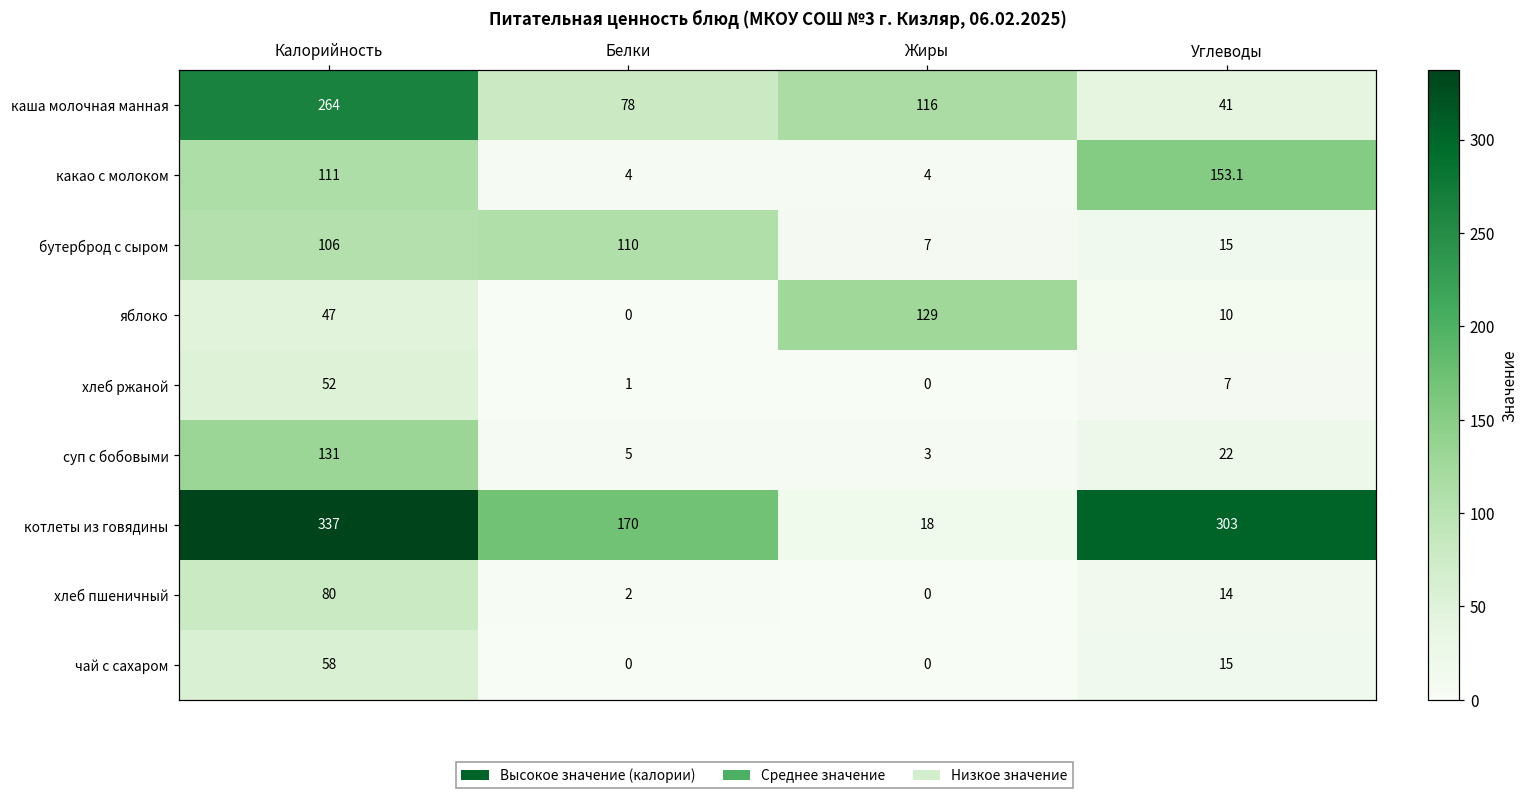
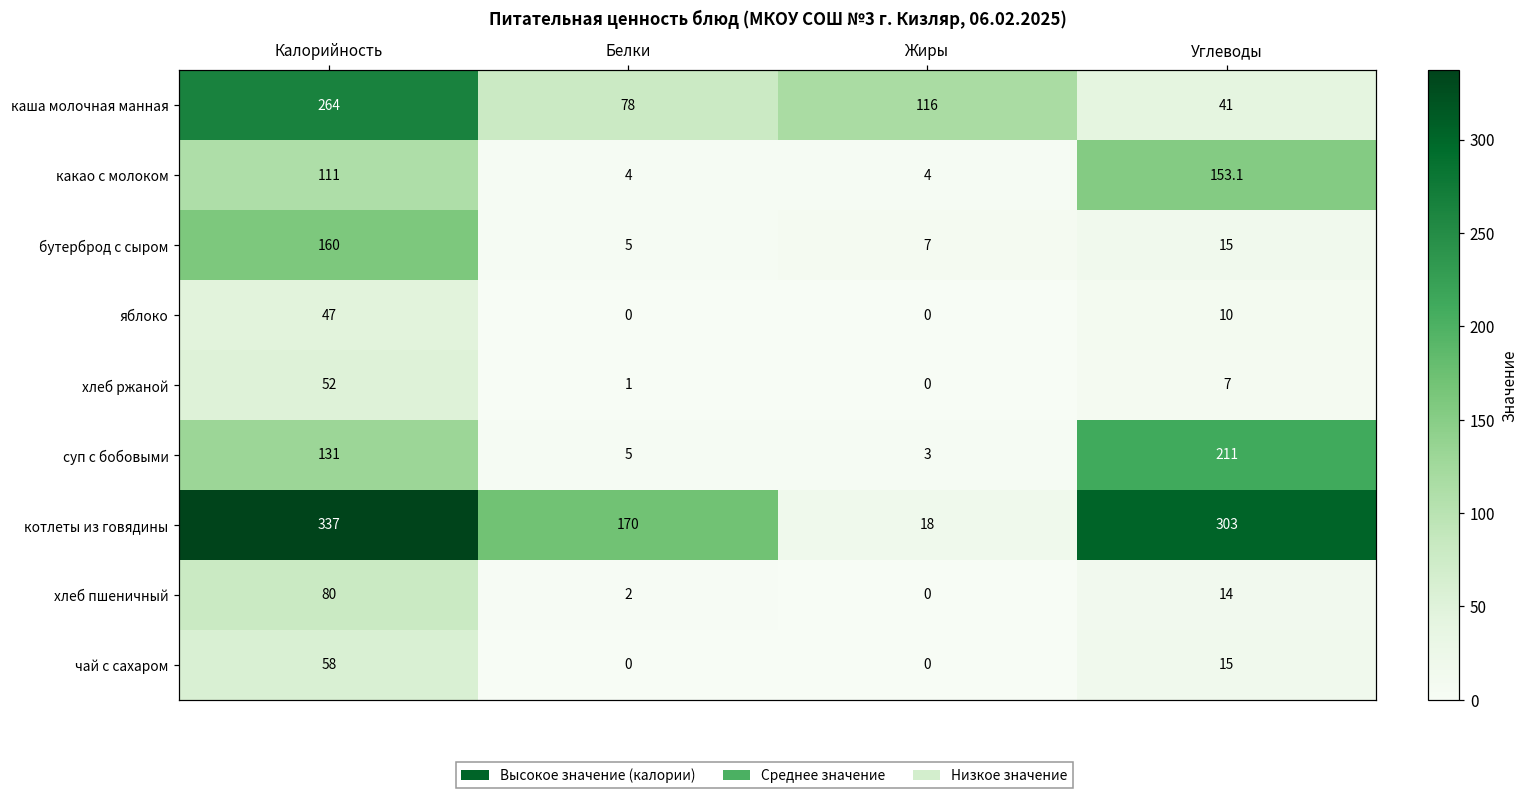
бутерброд с сыром, Калорийность: 106 -> 160
бутерброд с сыром, Белки: 110 -> 5
яблоко, Жиры: 129 -> 0
суп с бобовыми, Углеводы: 22 -> 211
